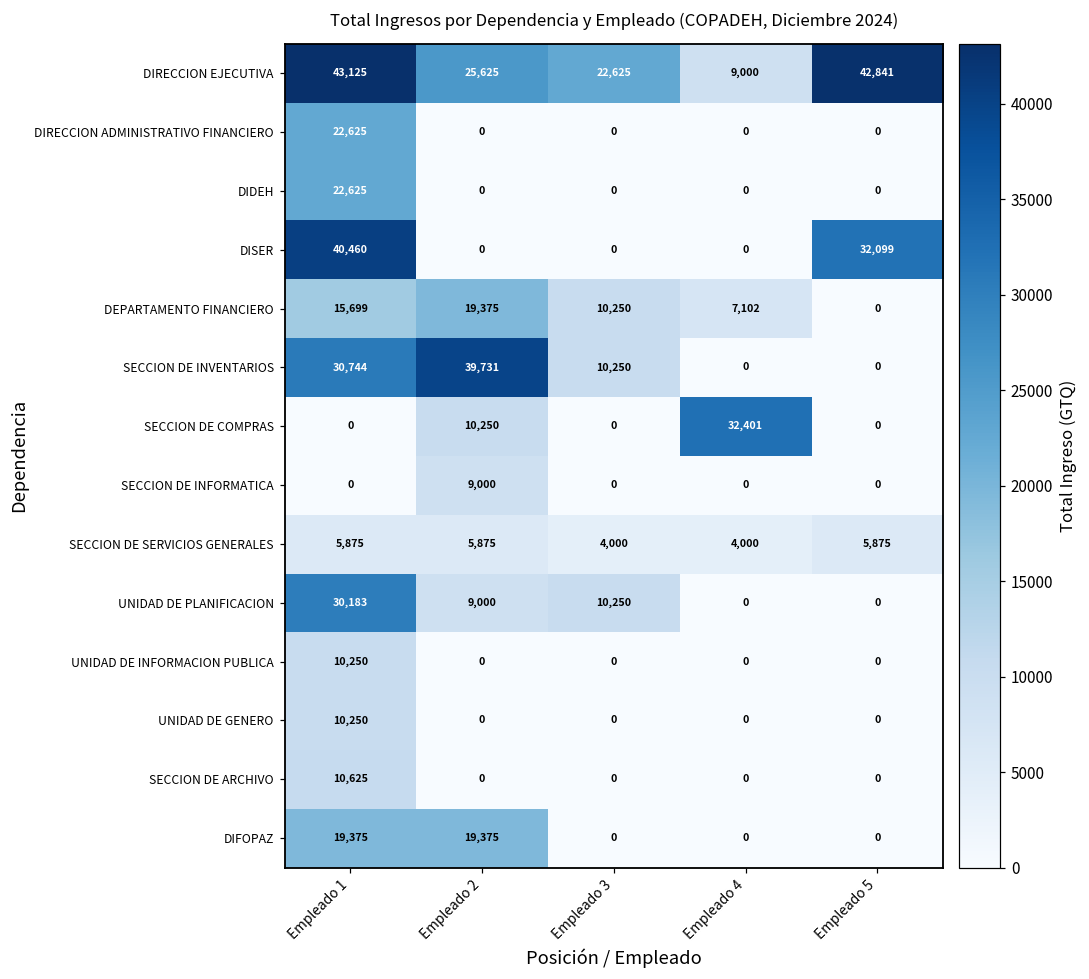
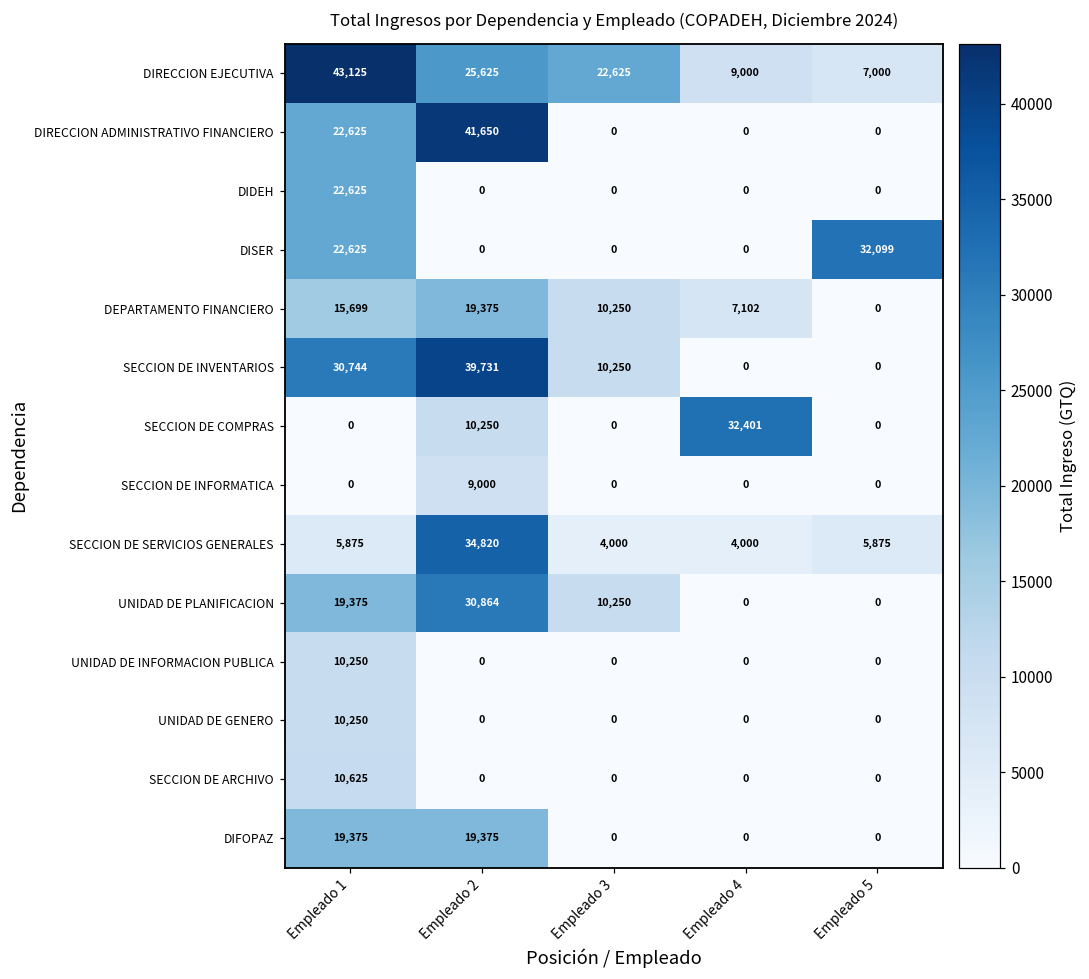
DIRECCION EJECUTIVA, Empleado 5: 42,841 -> 7,000
DIRECCION ADMINISTRATIVO FINANCIERO, Empleado 2: 0 -> 41,650
DISER, Empleado 1: 40,460 -> 22,625
SECCION DE SERVICIOS GENERALES, Empleado 2: 5,875 -> 34,820
UNIDAD DE PLANIFICACION, Empleado 1: 30,183 -> 19,375
UNIDAD DE PLANIFICACION, Empleado 2: 9,000 -> 30,864
